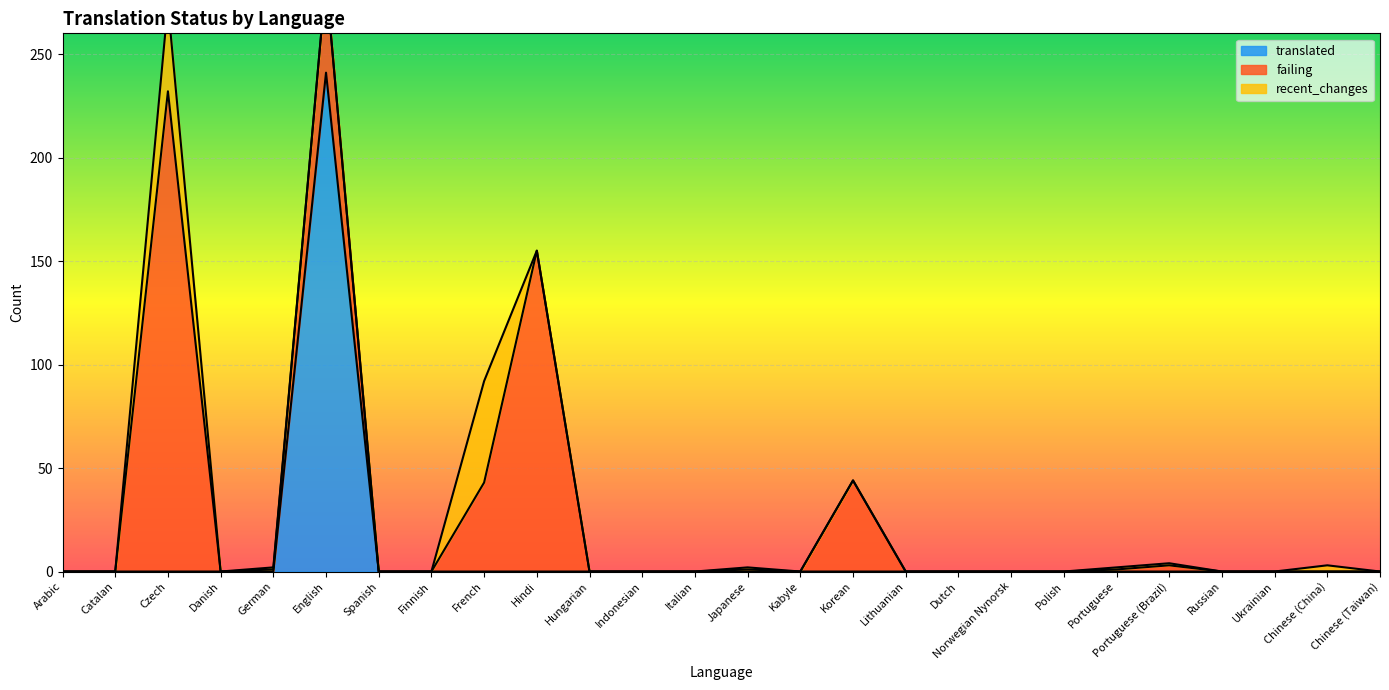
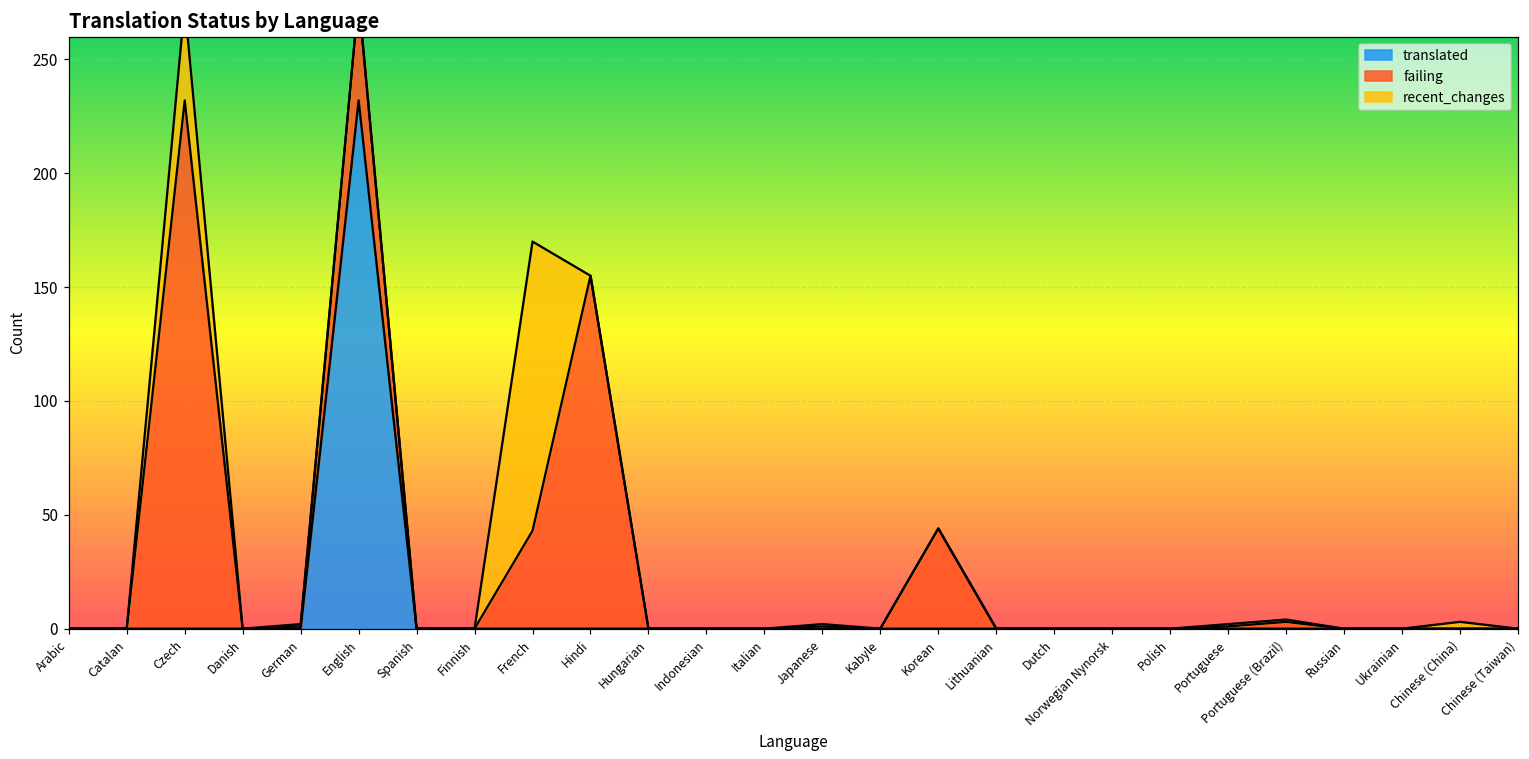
translated, English: 241 -> 232
recent_changes, French: 49 -> 127
